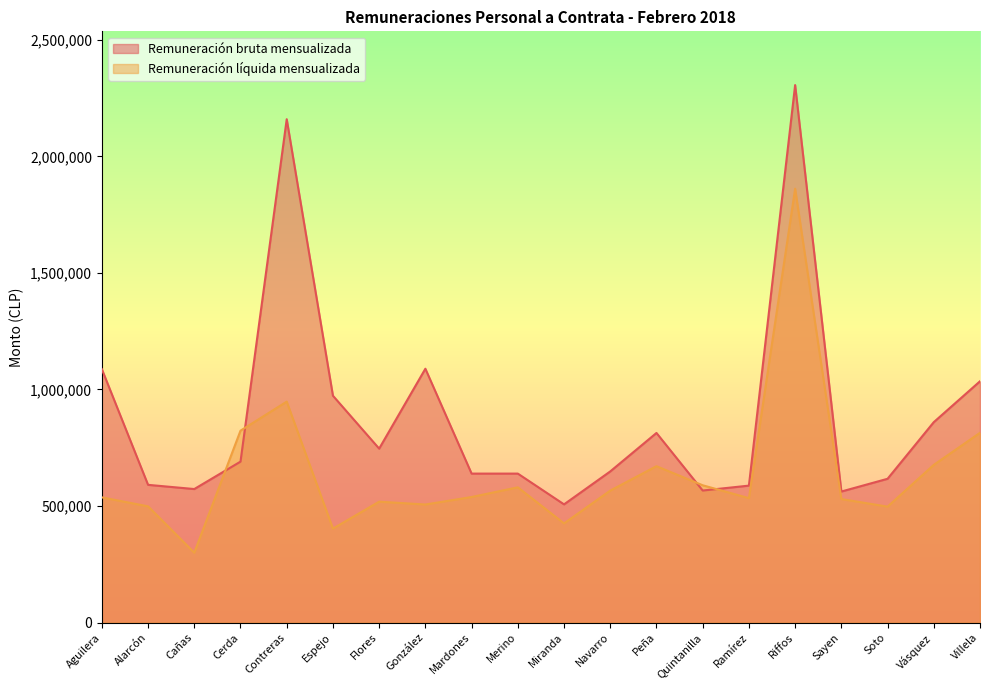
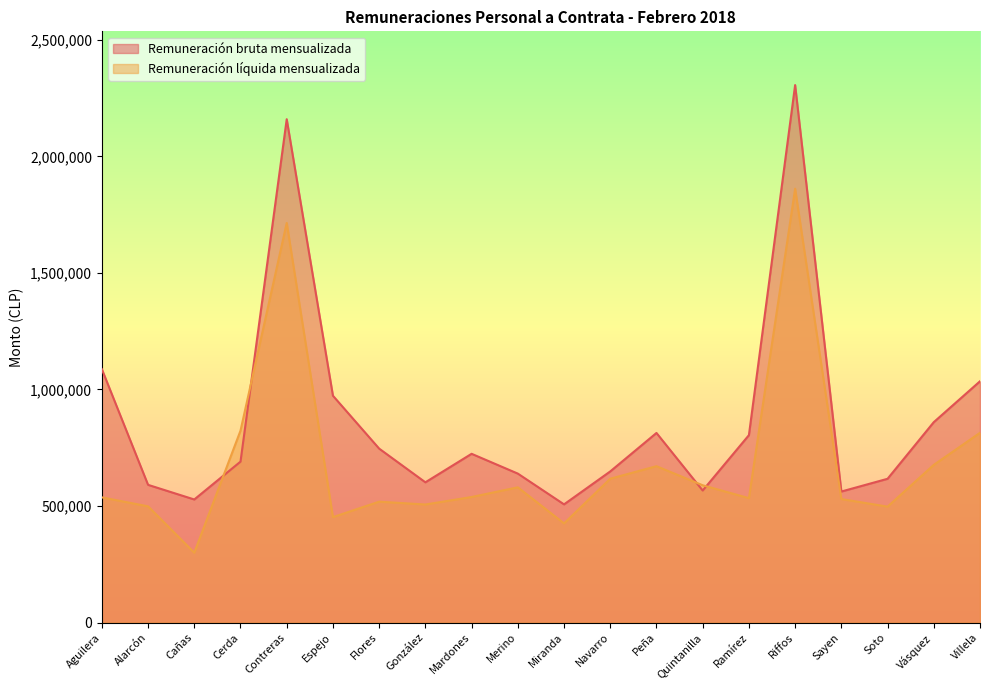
Remuneración bruta mensualizada, Cañas: 570,000 -> 530,000
Remuneración líquida mensualizada, Contreras: 950,000 -> 1,710,000
Remuneración líquida mensualizada, Espejo: 400,000 -> 450,000
Remuneración bruta mensualizada, González: 1,090,000 -> 600,000
Remuneración bruta mensualizada, Mardones: 640,000 -> 720,000
Remuneración líquida mensualizada, Navarro: 570,000 -> 620,000
Remuneración bruta mensualizada, Ramírez: 590,000 -> 800,000
